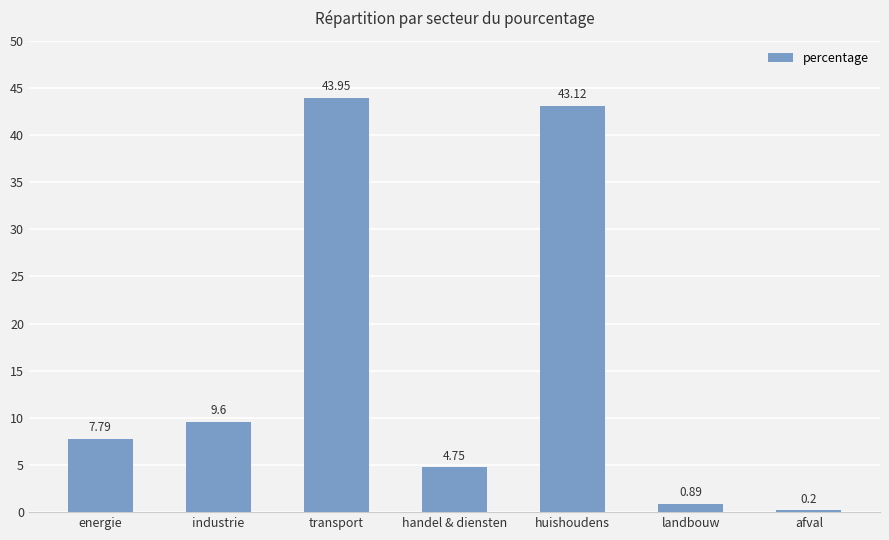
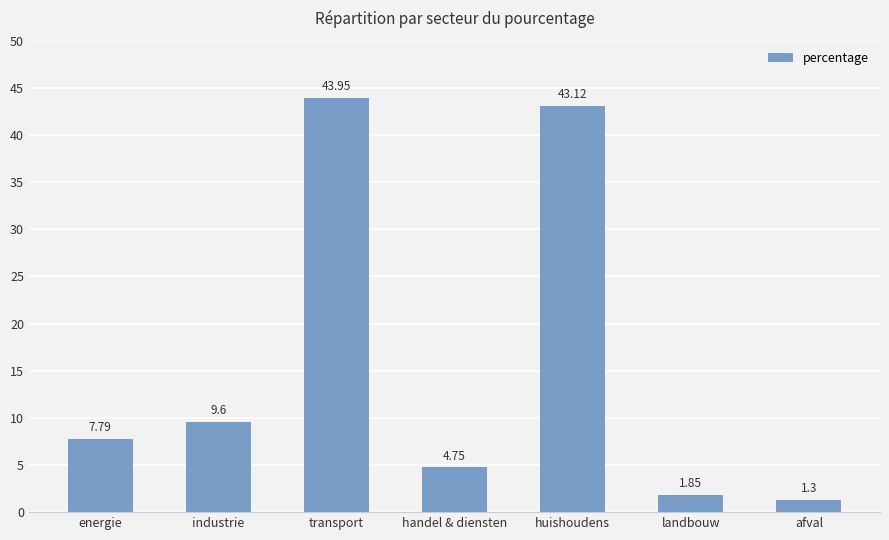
landbouw: 0.89 -> 1.85
afval: 0.2 -> 1.3
